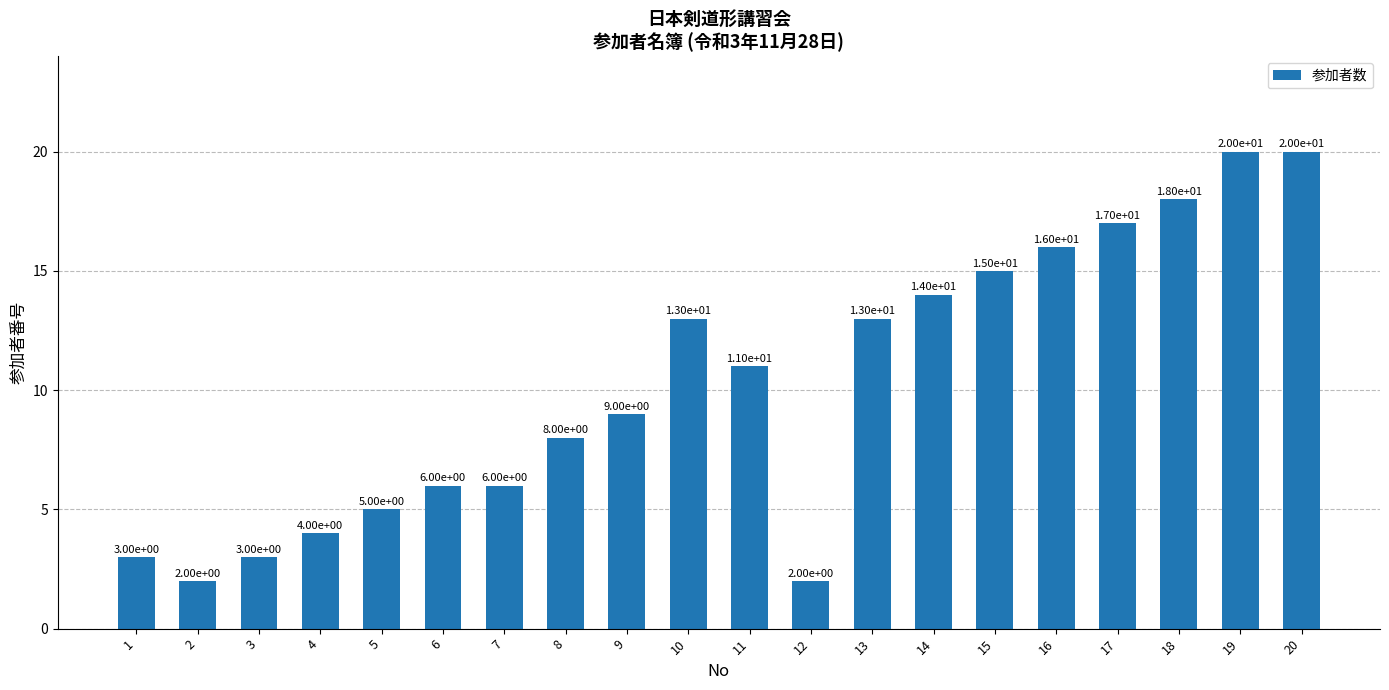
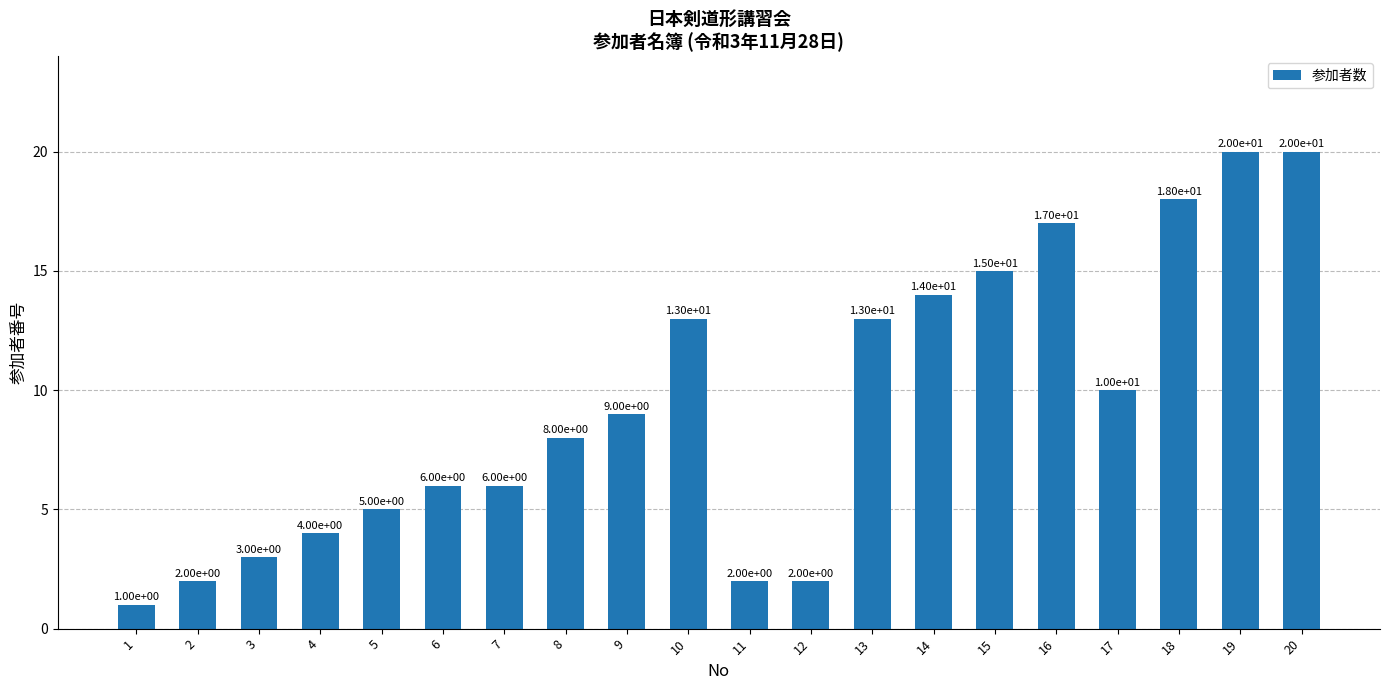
1: 3.00e+00 -> 1.00e+00
11: 1.10e+01 -> 2.00e+00
16: 1.60e+01 -> 1.70e+01
17: 1.70e+01 -> 1.00e+01
